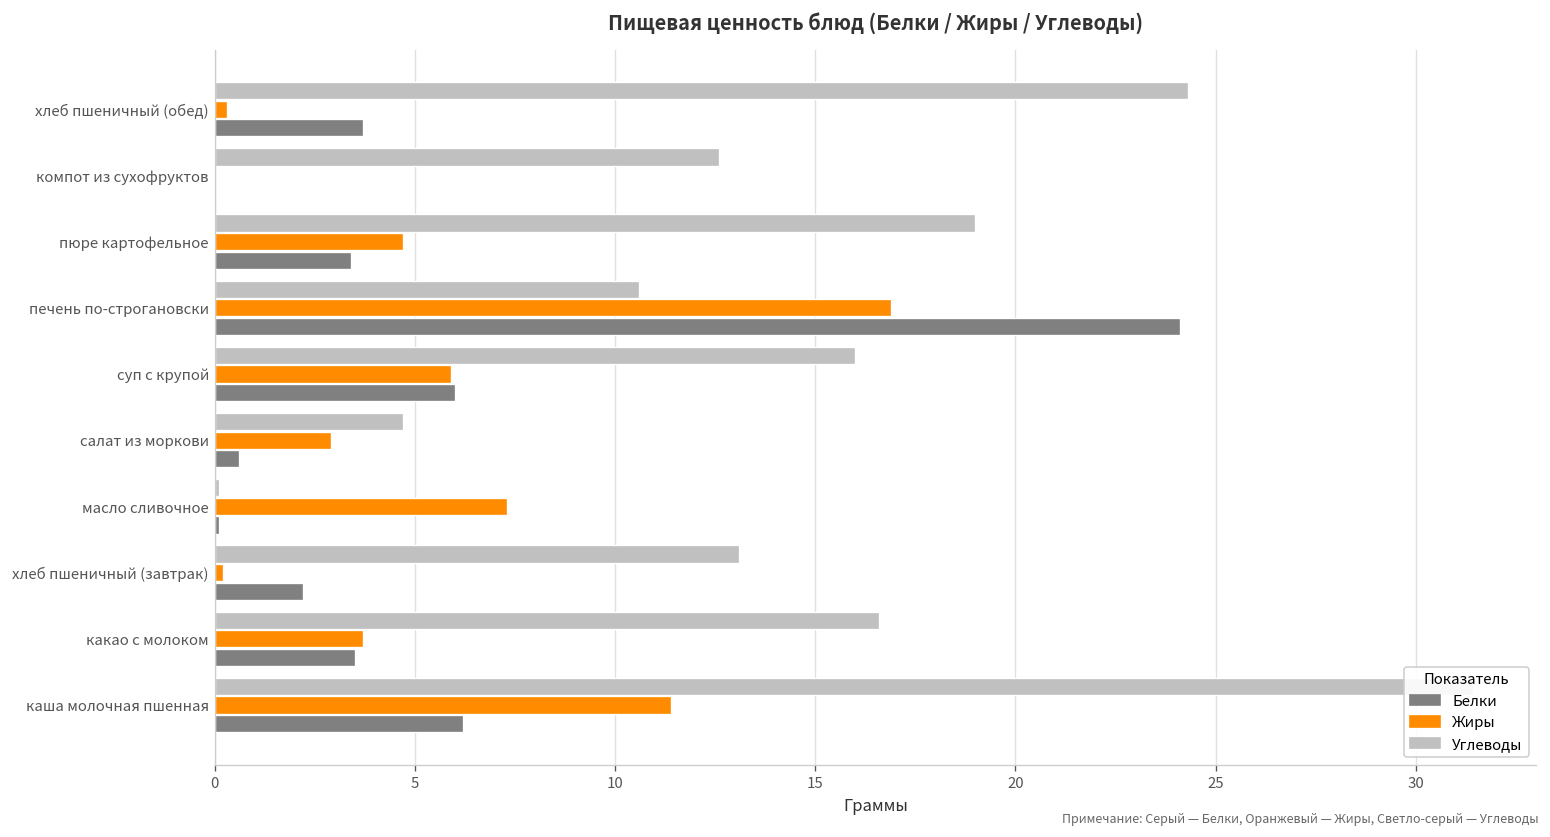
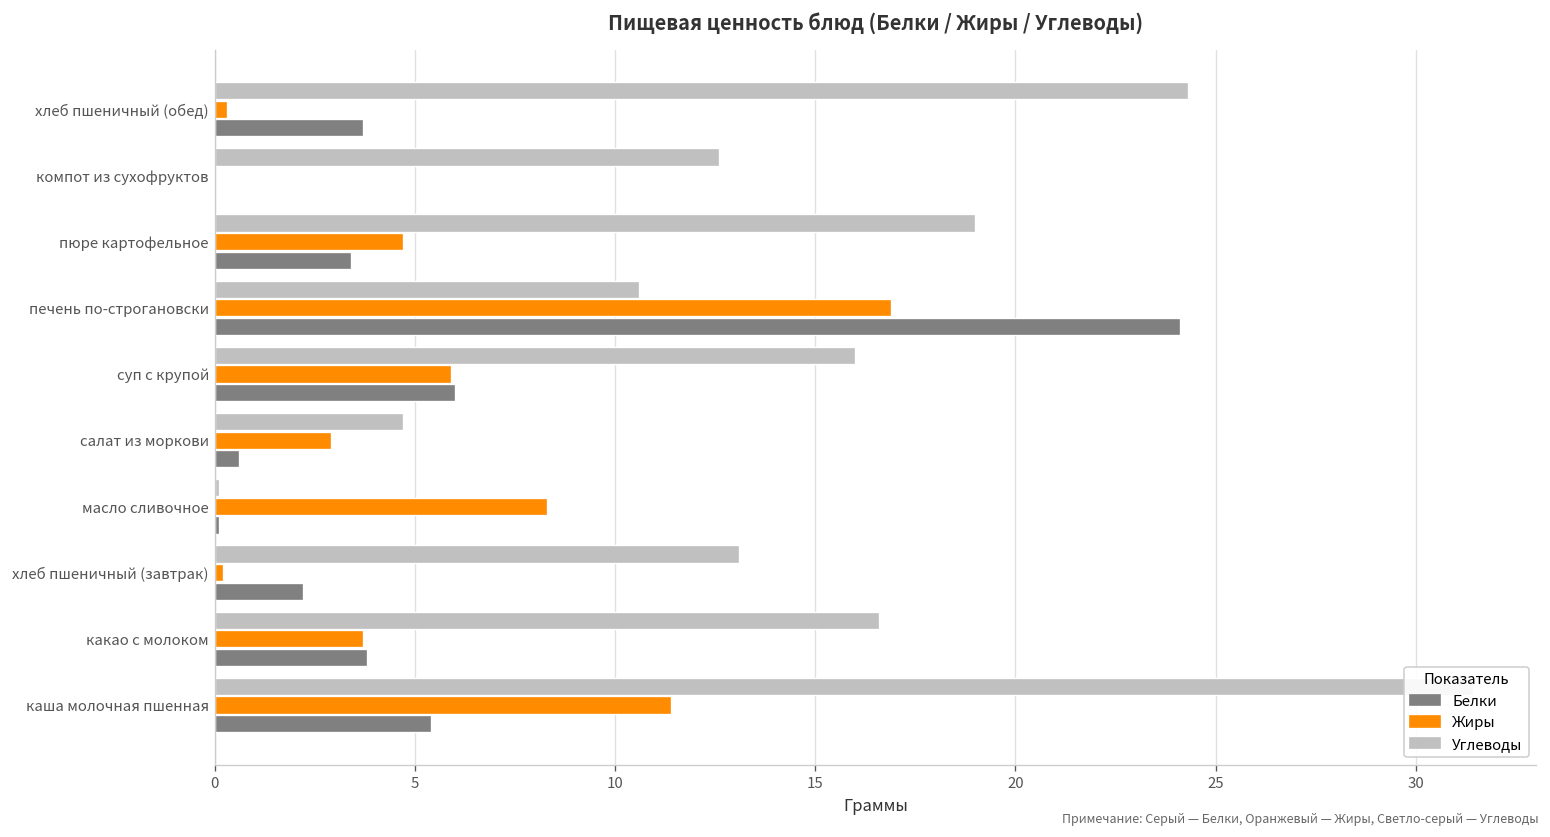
Жиры, масло сливочное: 7.3 -> 8.3
Белки, какао с молоком: 3.5 -> 3.8
Белки, каша молочная пшенная: 6.2 -> 5.4
